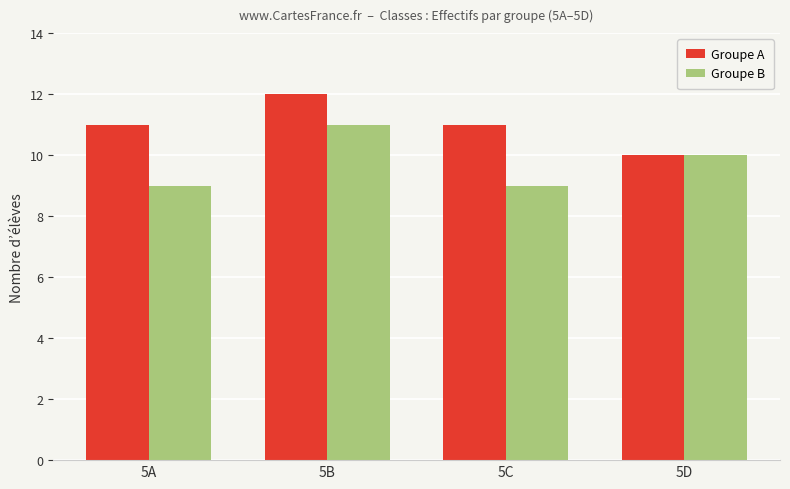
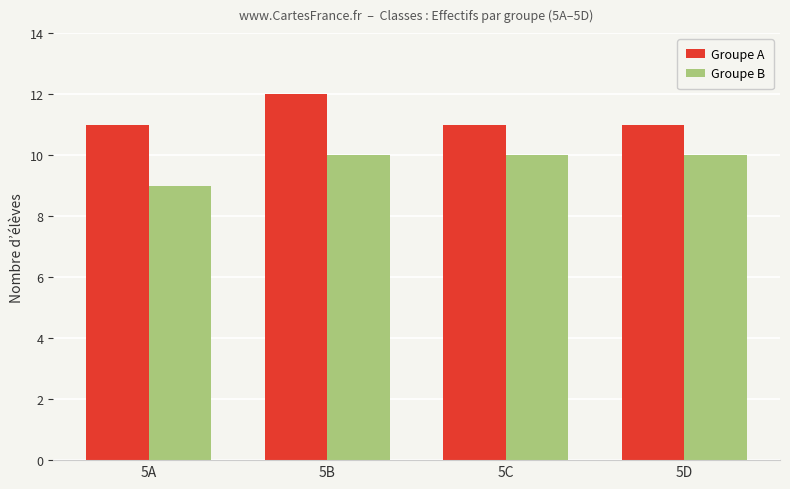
Groupe B, 5B: 11 -> 10
Groupe B, 5C: 9 -> 10
Groupe A, 5D: 10 -> 11
